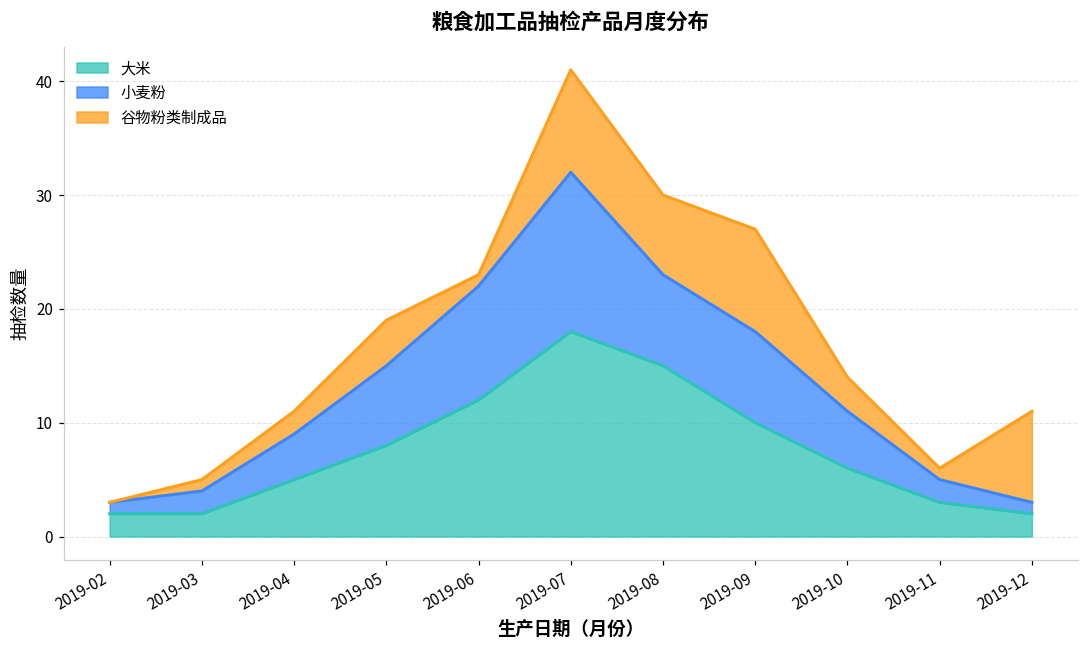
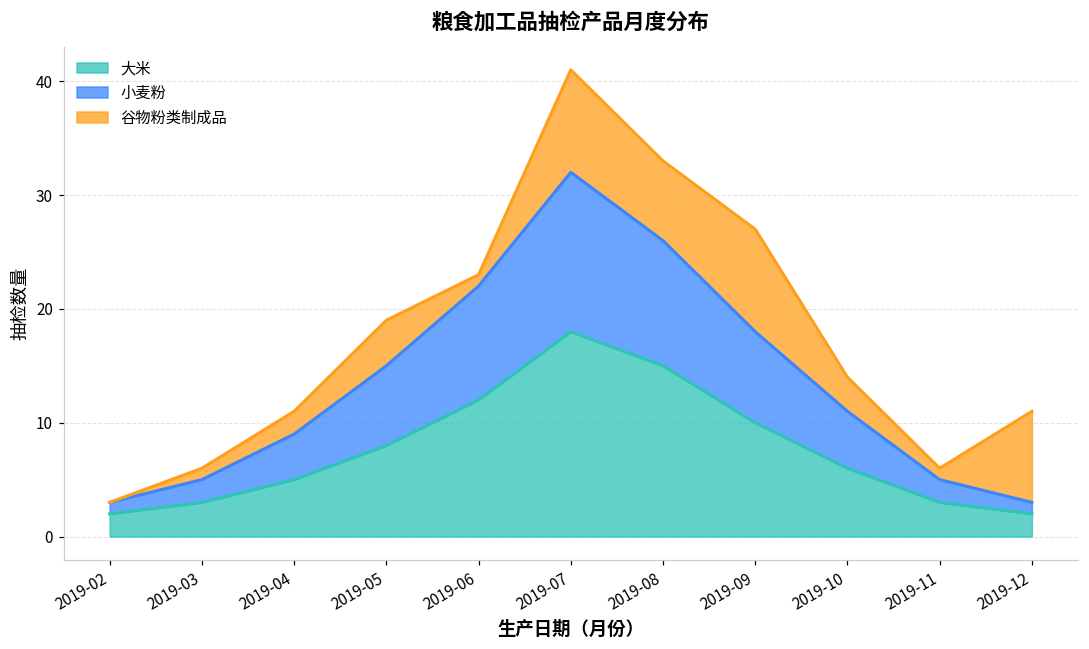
大米, 2019-03: 2 -> 3
小麦粉, 2019-08: 8 -> 11
